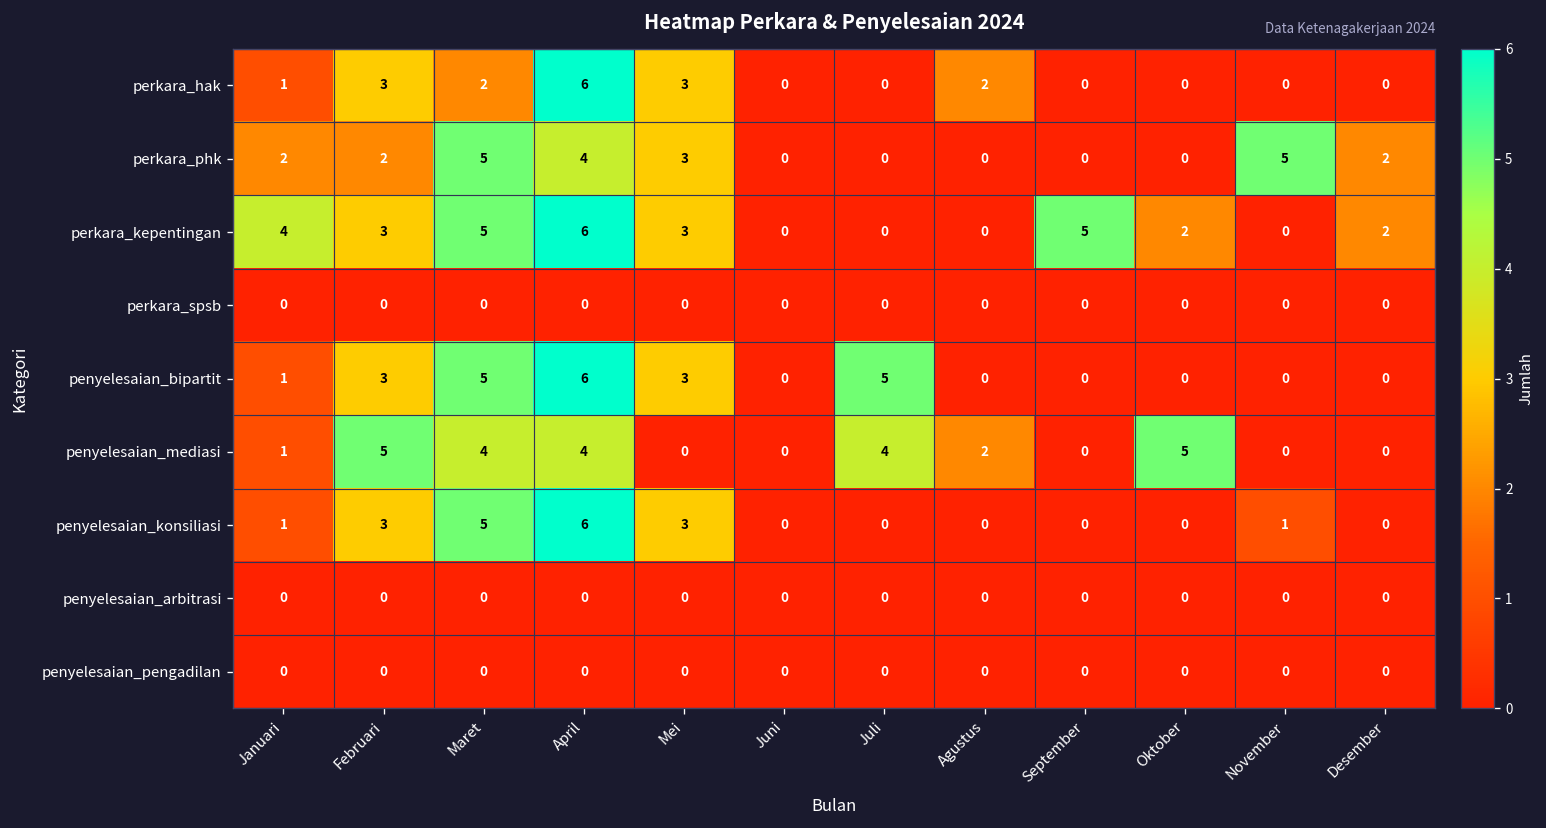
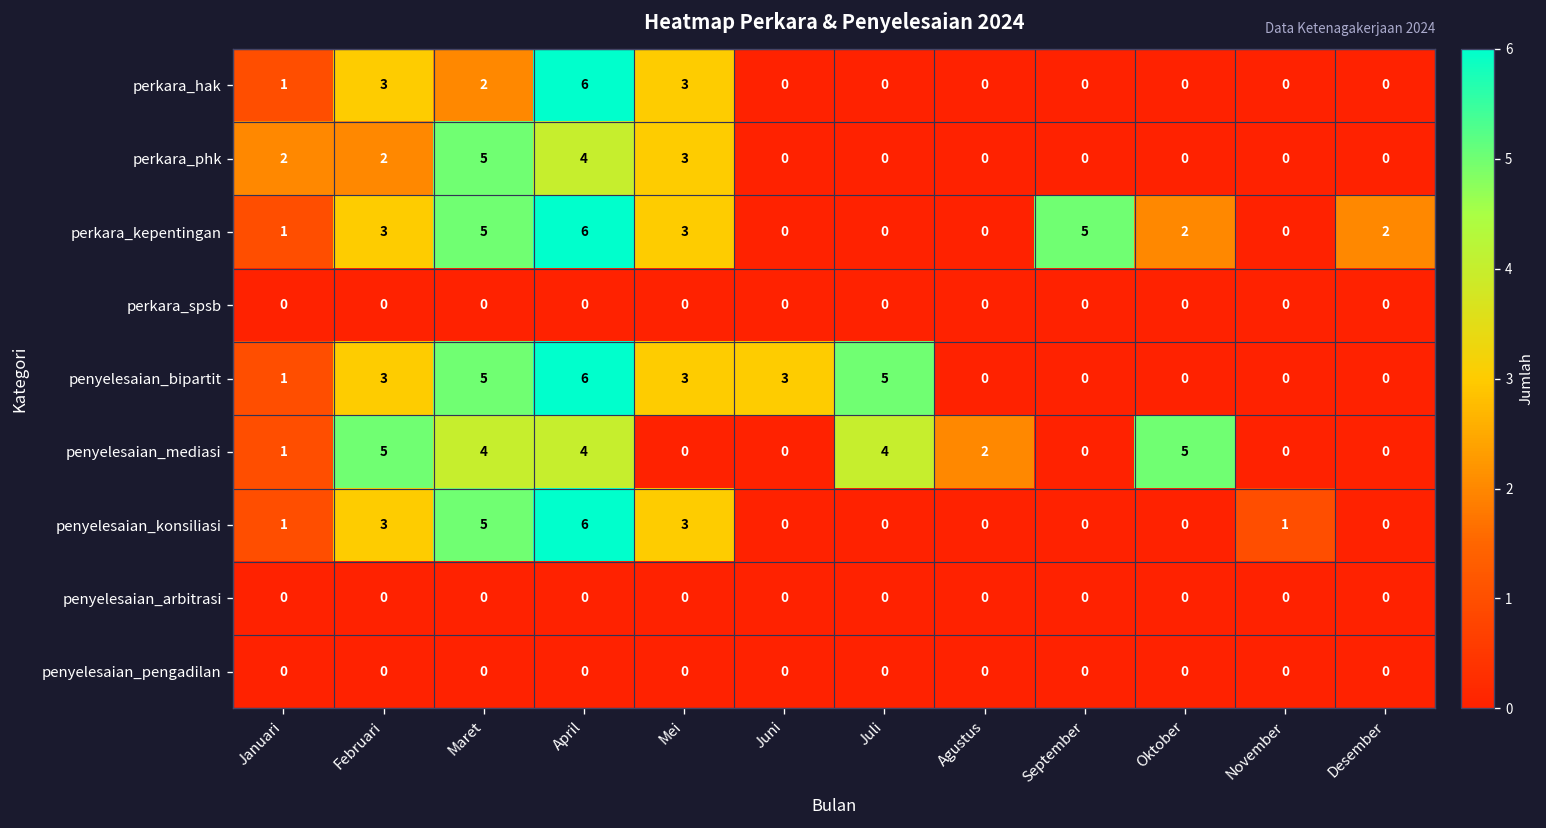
perkara_hak, Agustus: 2 -> 0
perkara_phk, November: 5 -> 0
perkara_phk, Desember: 2 -> 0
perkara_kepentingan, Januari: 4 -> 1
penyelesaian_bipartit, Juni: 0 -> 3
